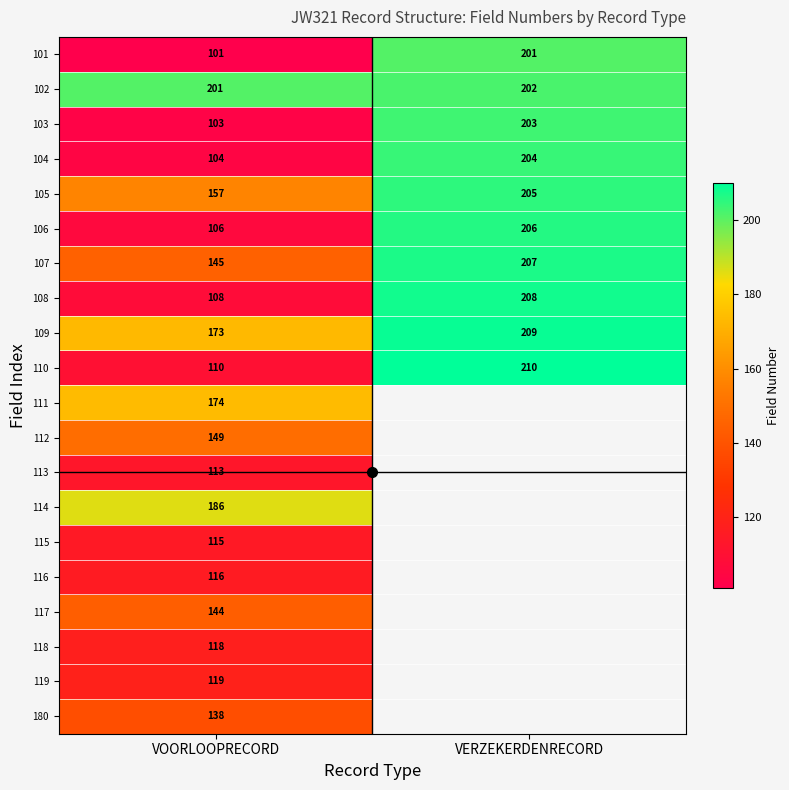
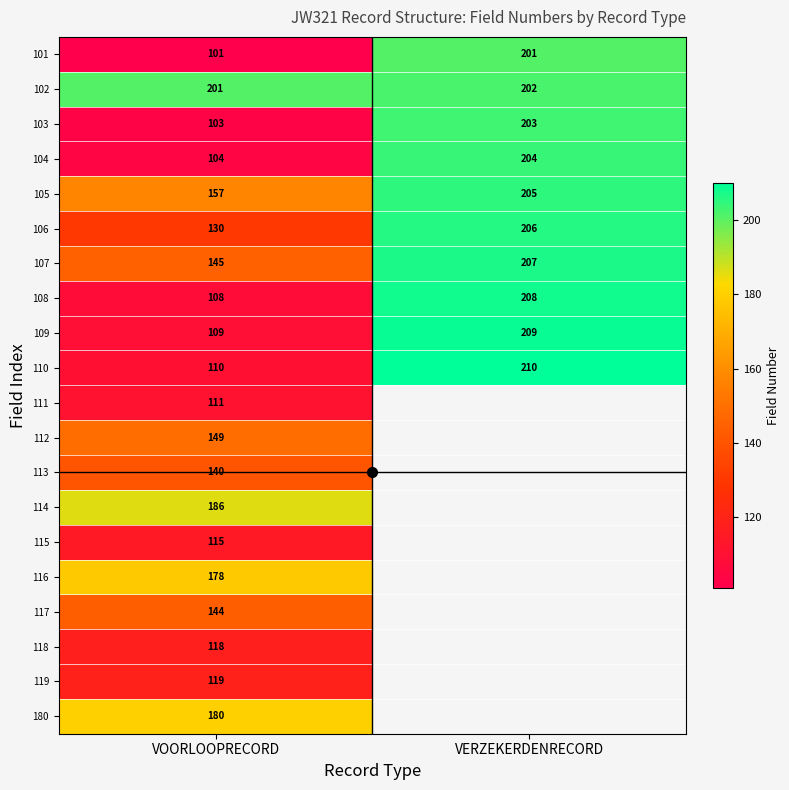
106, VOORLOOPRECORD: 106 -> 130
109, VOORLOOPRECORD: 173 -> 109
111, VOORLOOPRECORD: 174 -> 111
113, VOORLOOPRECORD: 113 -> 140
116, VOORLOOPRECORD: 116 -> 178
180, VOORLOOPRECORD: 138 -> 180
